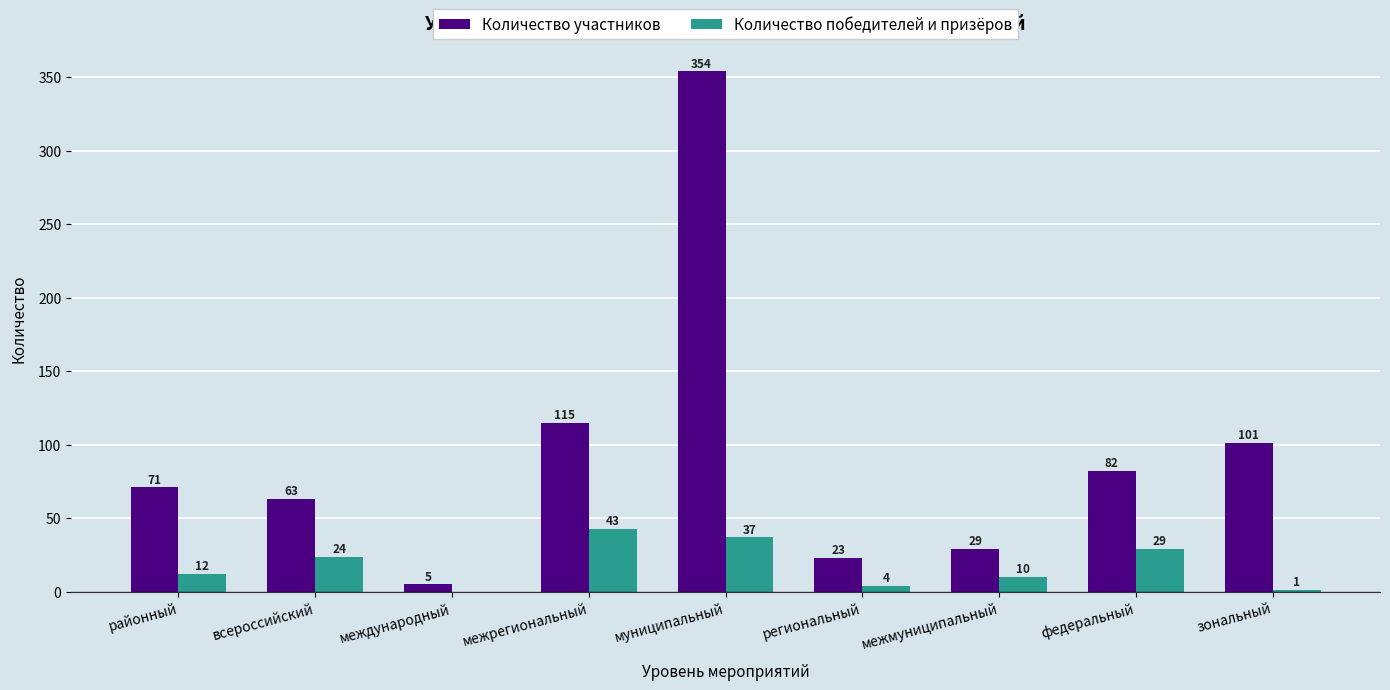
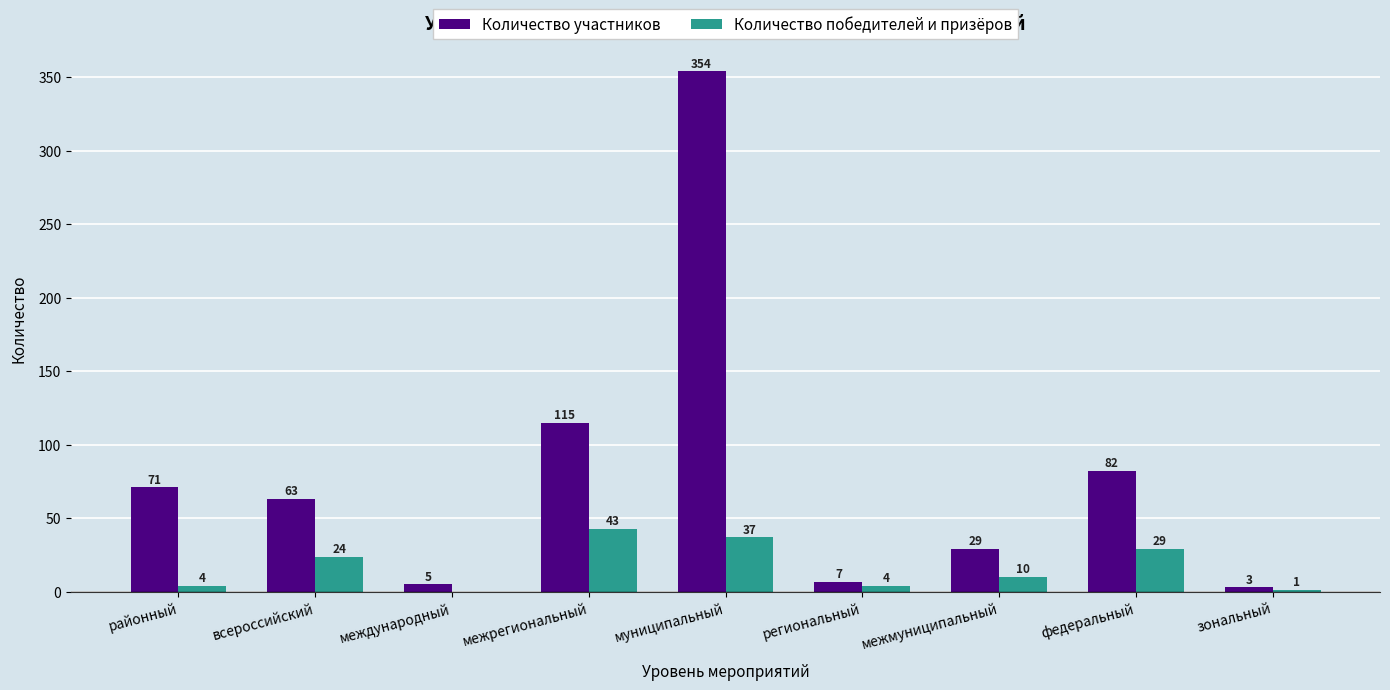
Количество победителей и призёров, районный: 12 -> 4
Количество участников, региональный: 23 -> 7
Количество участников, зональный: 101 -> 3
